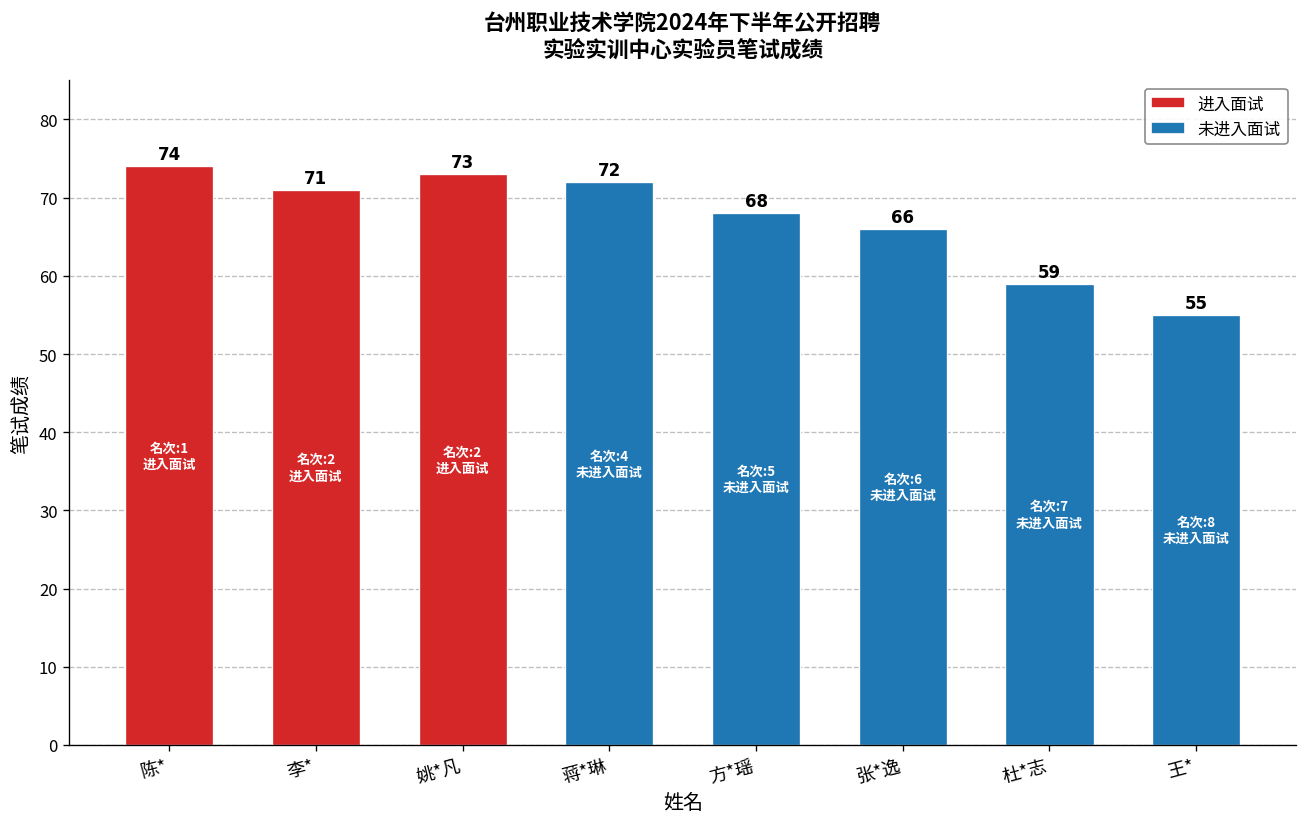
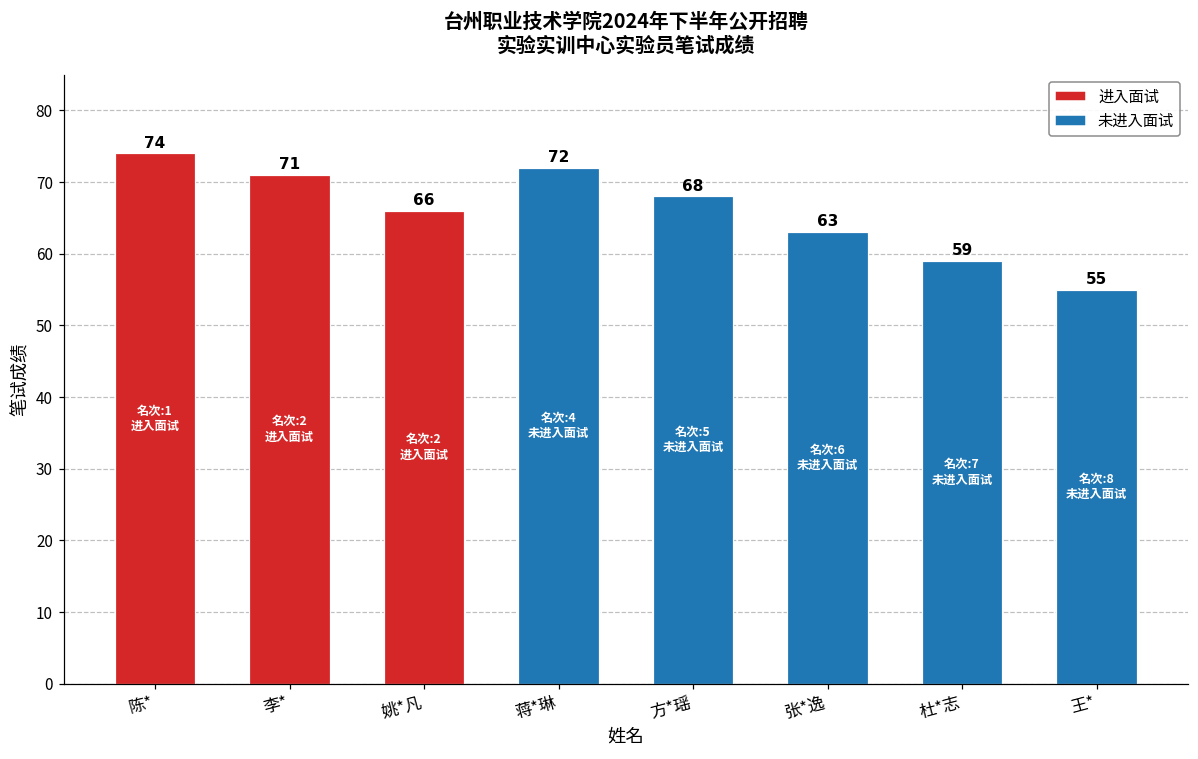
姚*凡: 73 -> 66
张*逸: 66 -> 63
